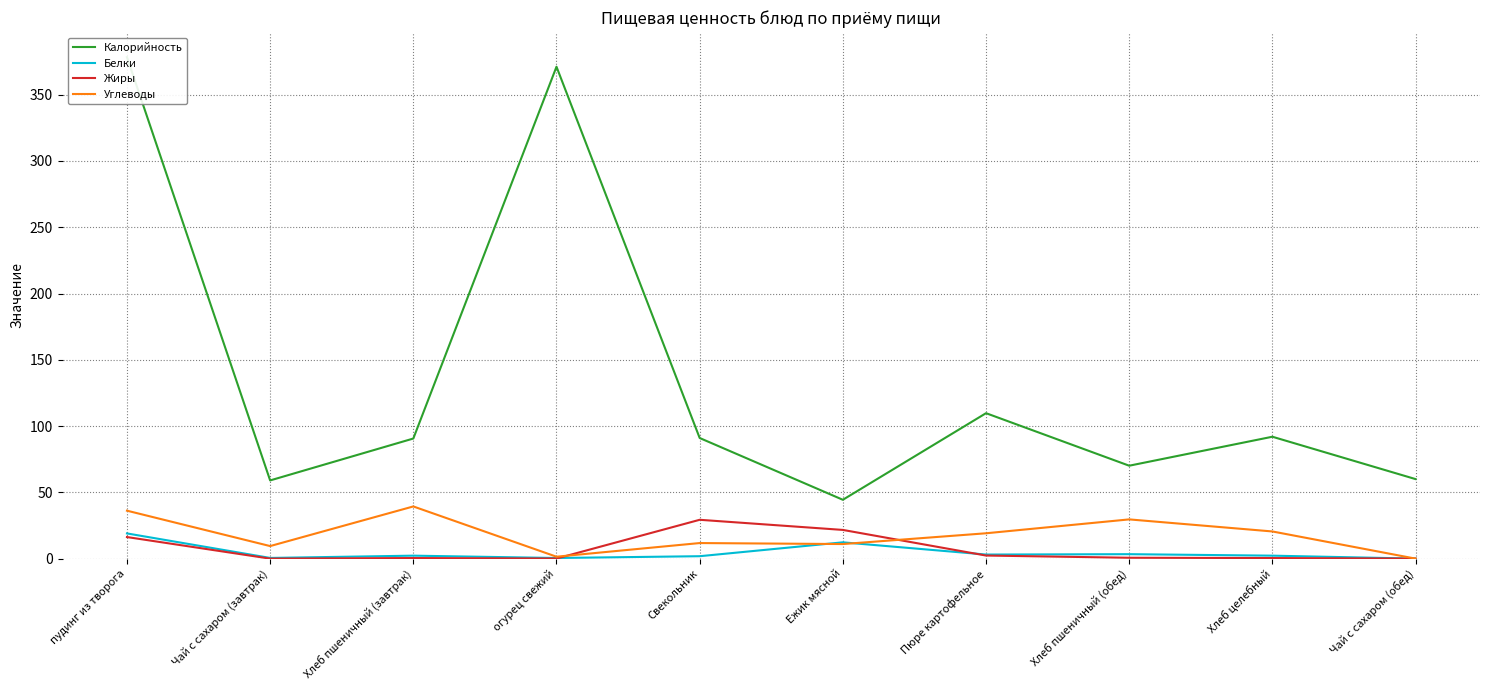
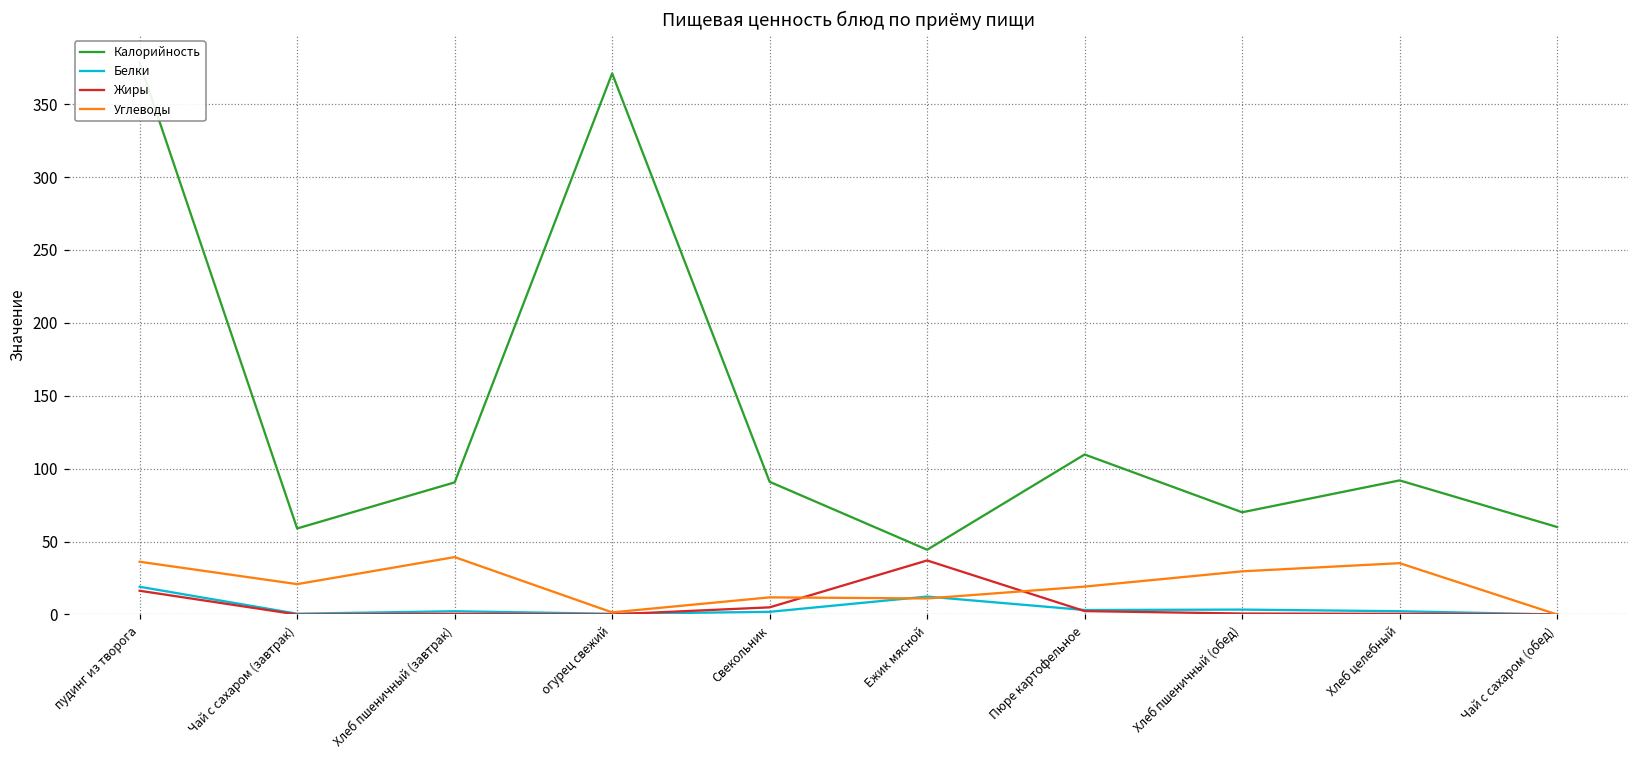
Углеводы, Чай с сахаром (завтрак): 9 -> 21
Жиры, Свекольник: 29 -> 5
Жиры, Ежик мясной: 22 -> 37
Углеводы, Хлеб целебный: 21 -> 35
